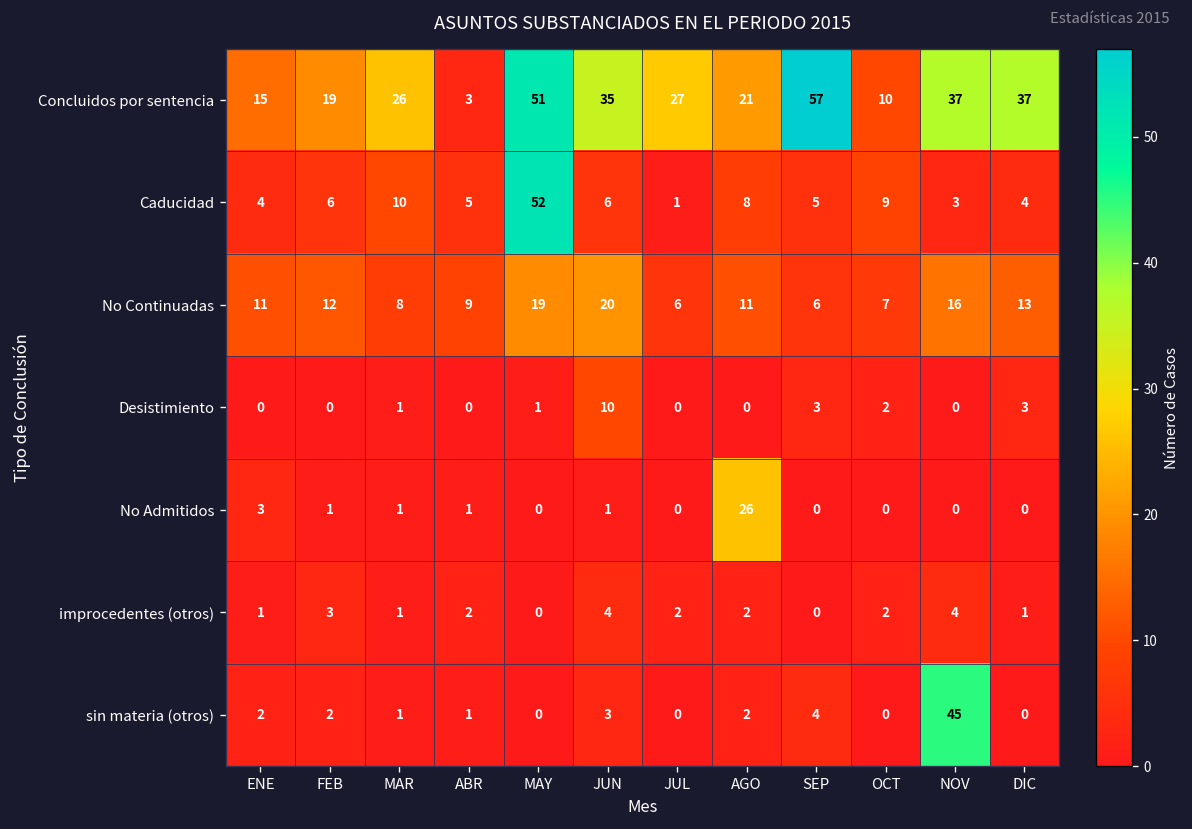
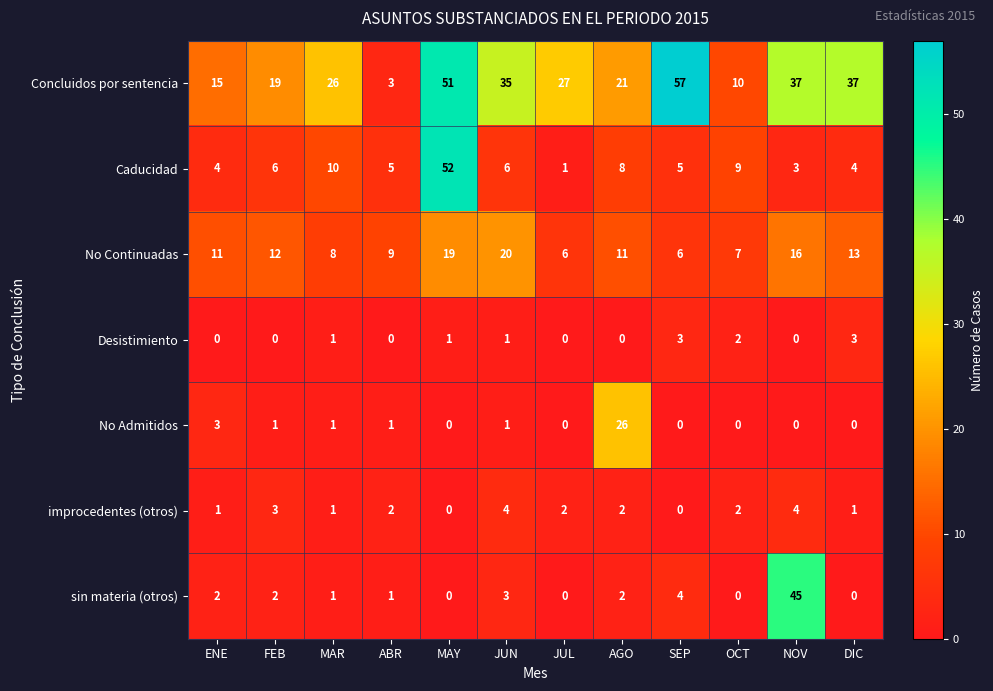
Desistimiento, JUN: 10 -> 1
